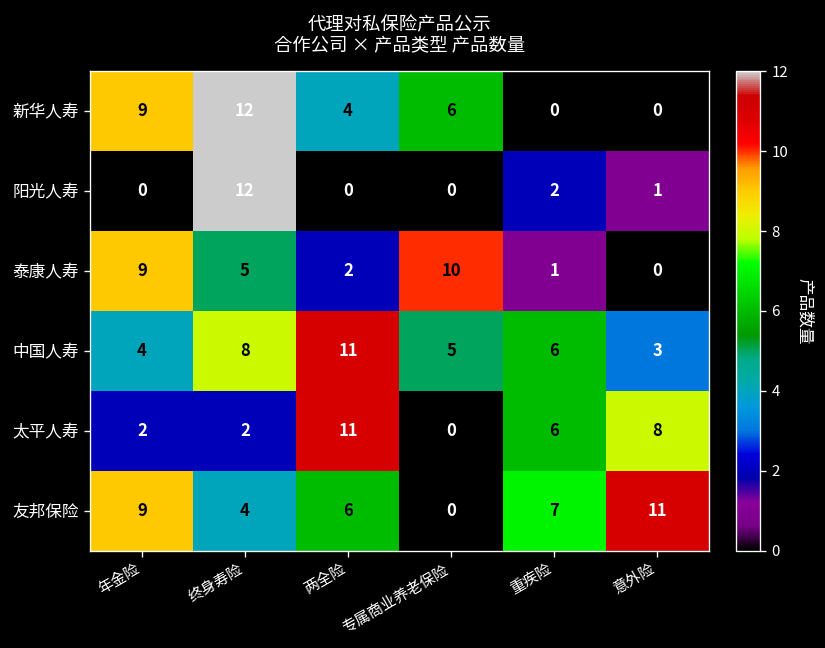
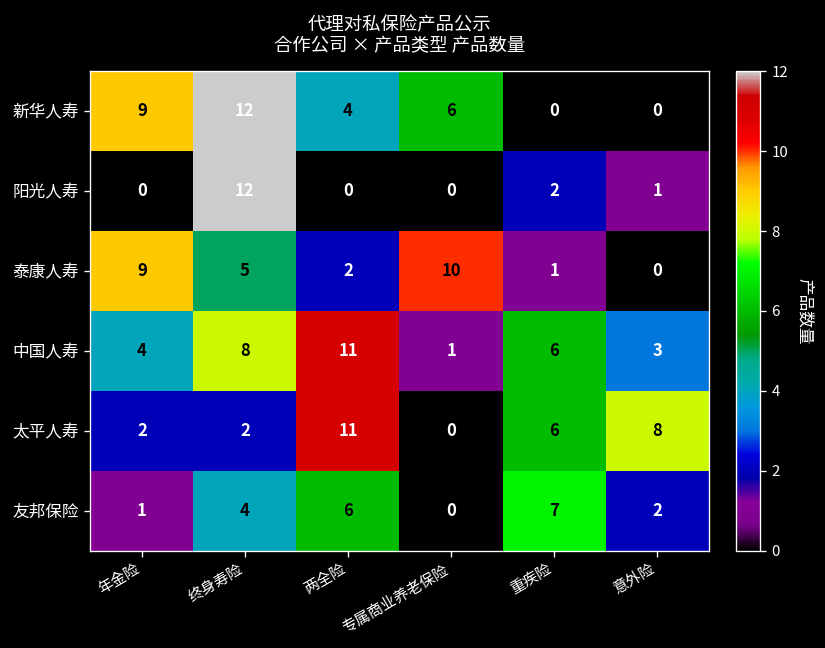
中国人寿, 专属商业养老保险: 5 -> 1
友邦保险, 年金险: 9 -> 1
友邦保险, 意外险: 11 -> 2
